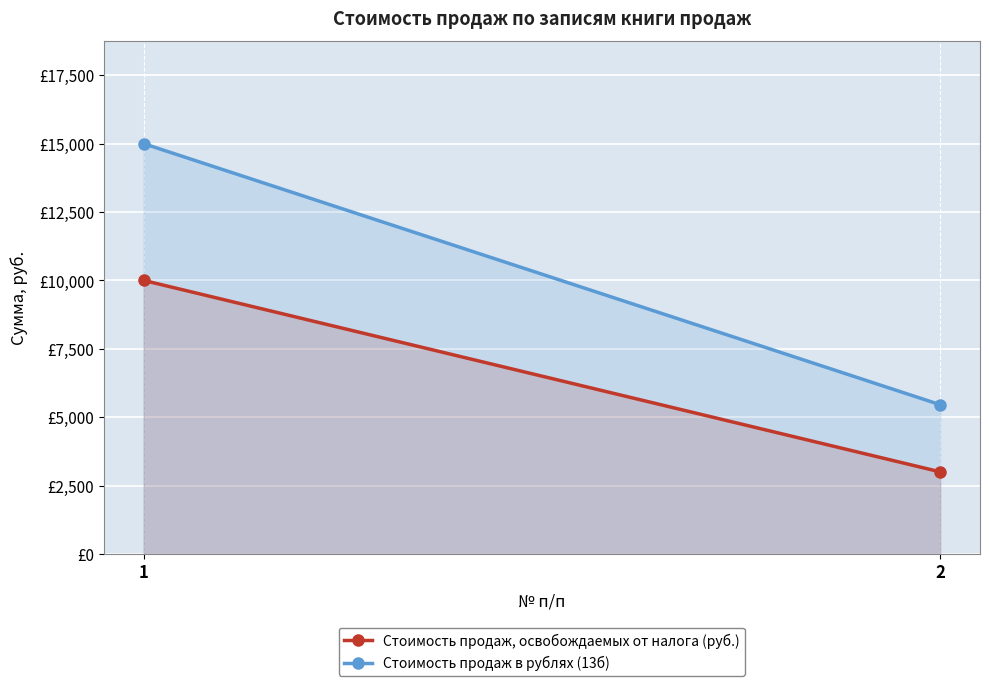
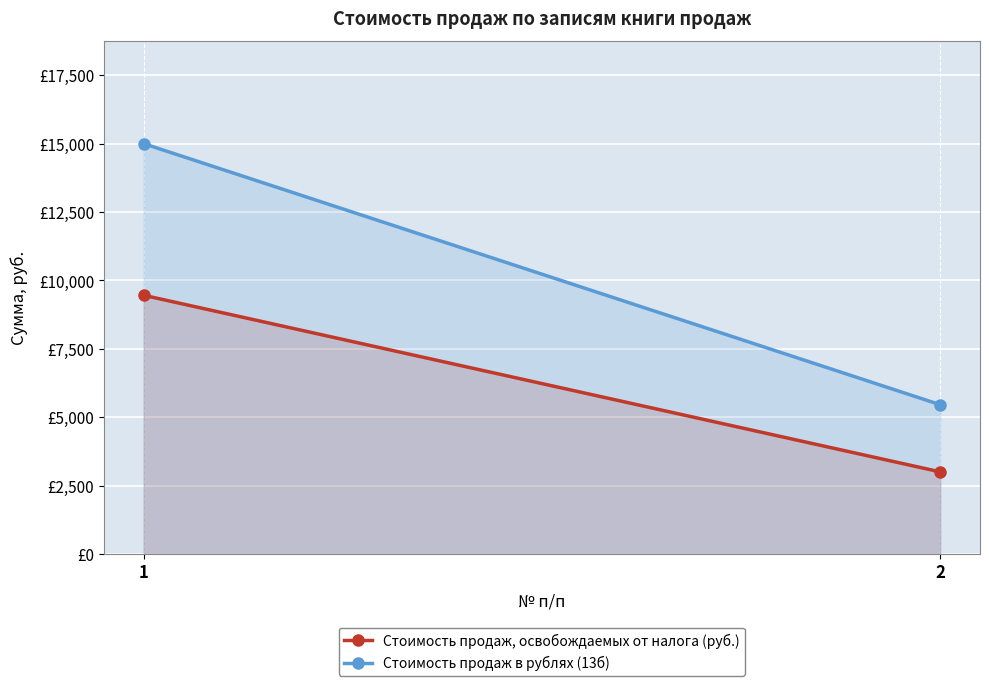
Стоимость продаж, освобождаемых от налога (руб.), 1: £10,000 -> £9,500
